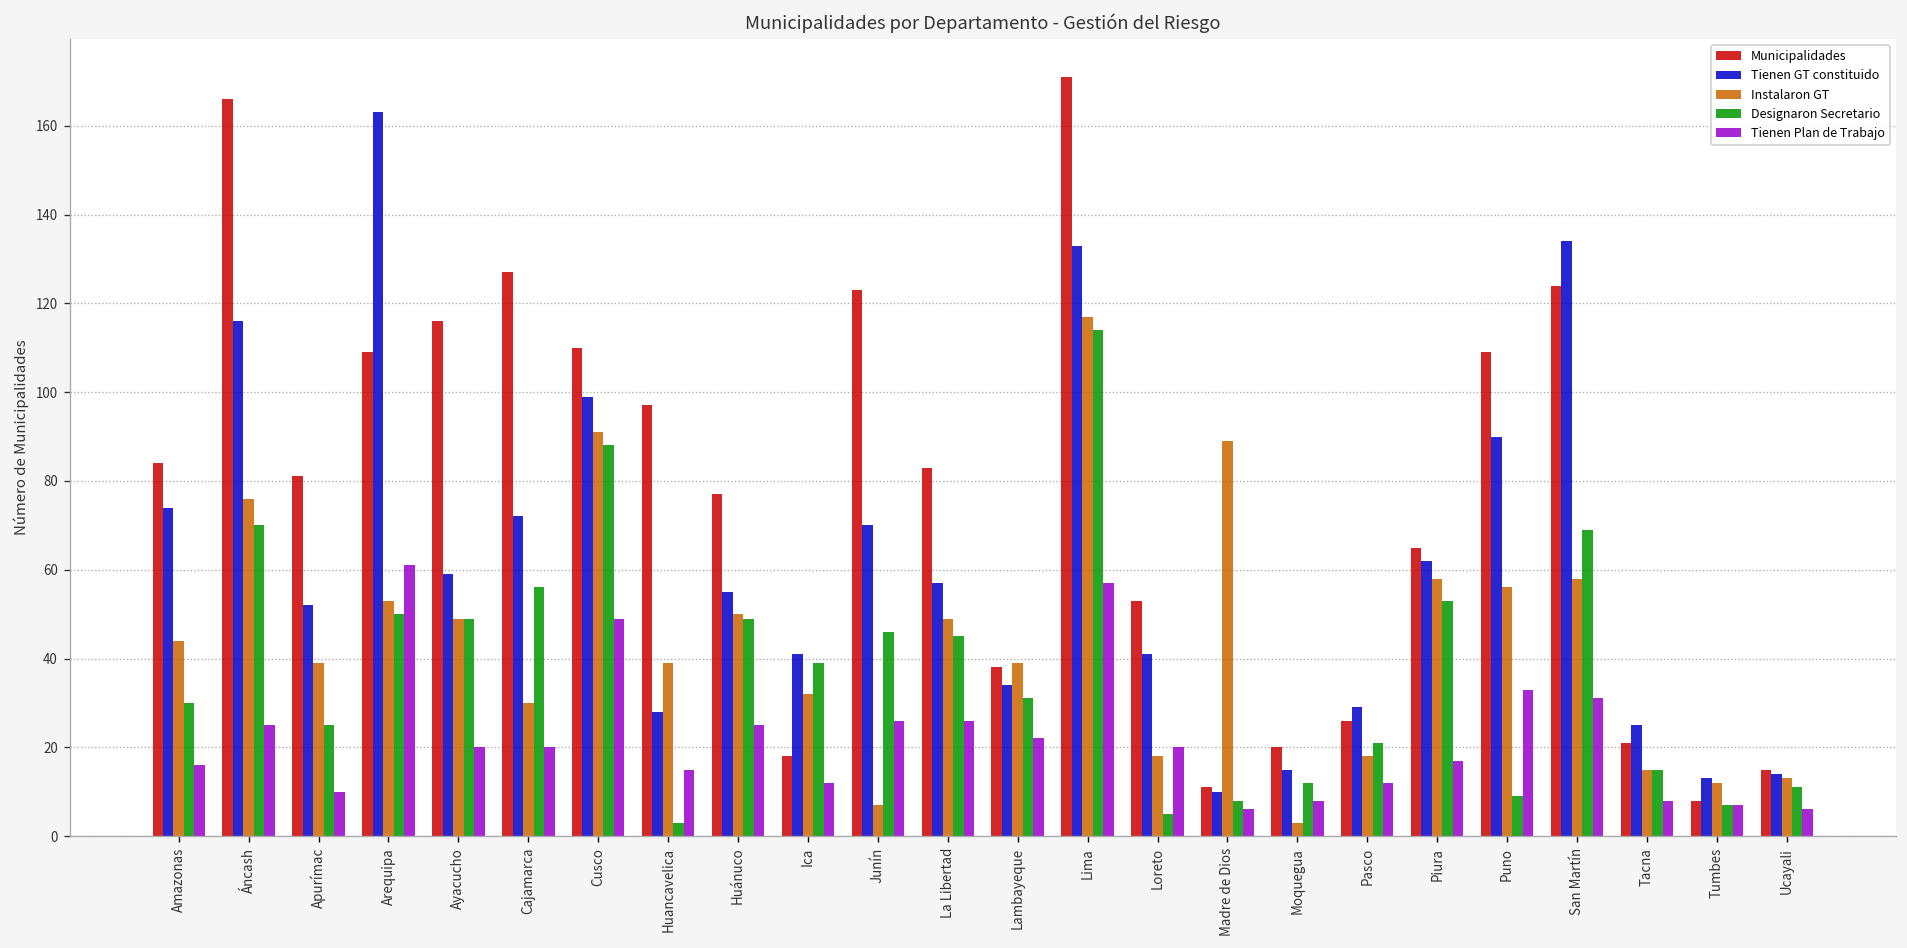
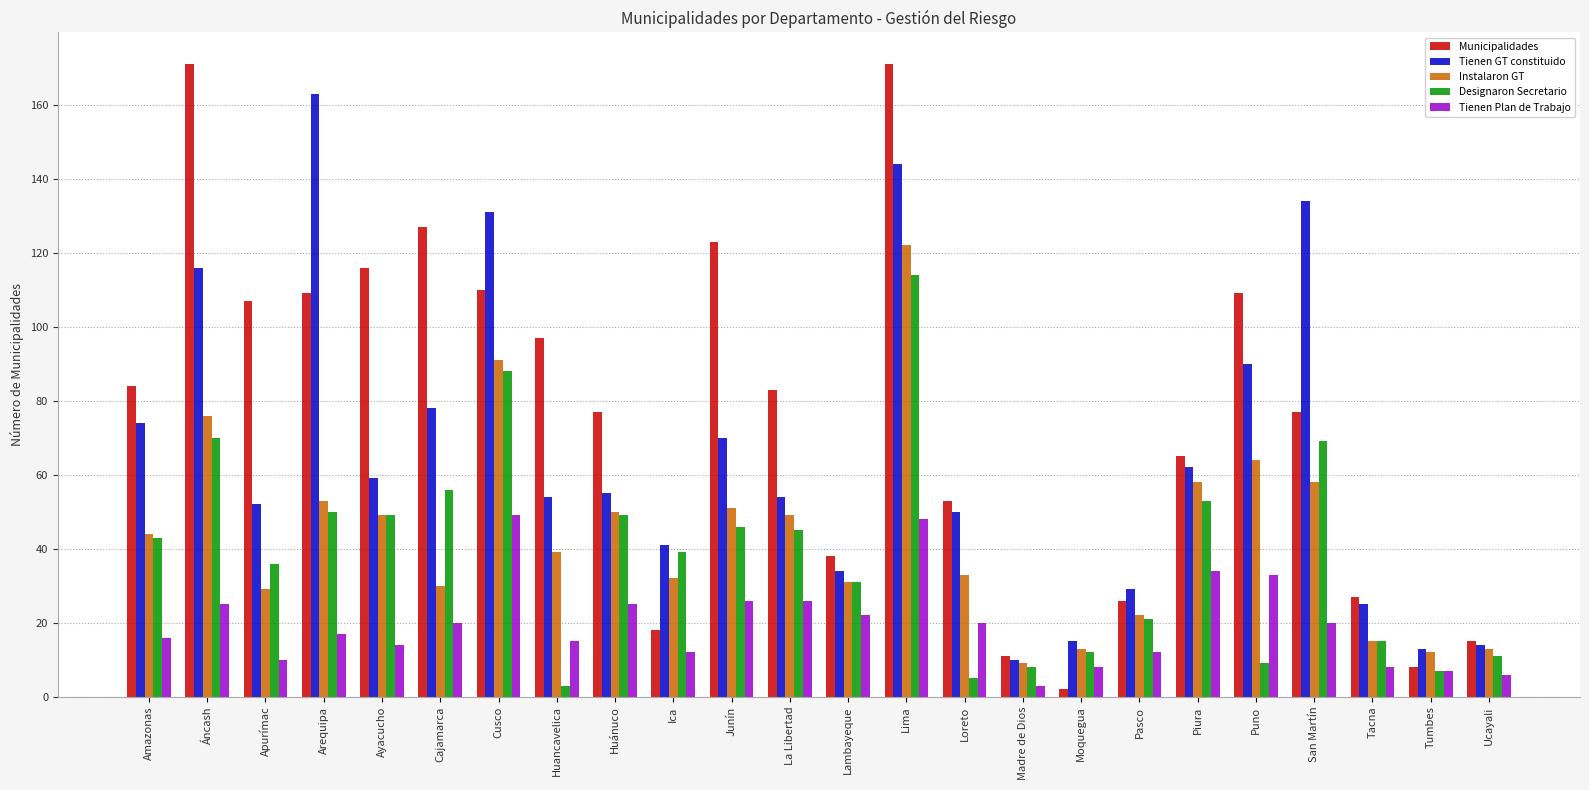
Designaron Secretario, Amazonas: 30 -> 43
Municipalidades, Áncash: 166 -> 171
Municipalidades, Apurímac: 81 -> 107
Instalaron GT, Apurímac: 39 -> 29
Designaron Secretario, Apurímac: 25 -> 36
Tienen Plan de Trabajo, Arequipa: 61 -> 17
Tienen Plan de Trabajo, Ayacucho: 20 -> 14
Tienen GT constituido, Cajamarca: 72 -> 78
Tienen GT constituido, Cusco: 99 -> 131
Tienen GT constituido, Huancavelica: 28 -> 54
Instalaron GT, Junín: 7 -> 51
Tienen GT constituido, La Libertad: 57 -> 54
Instalaron GT, Lambayeque: 39 -> 31
Tienen GT constituido, Lima: 133 -> 144
Instalaron GT, Lima: 117 -> 122
Tienen Plan de Trabajo, Lima: 57 -> 48
Tienen GT constituido, Loreto: 41 -> 50
Instalaron GT, Loreto: 18 -> 33
Instalaron GT, Madre de Dios: 89 -> 9
Tienen Plan de Trabajo, Madre de Dios: 6 -> 3
Municipalidades, Moquegua: 20 -> 2
Instalaron GT, Moquegua: 3 -> 13
Instalaron GT, Pasco: 18 -> 22
Tienen Plan de Trabajo, Piura: 17 -> 34
Instalaron GT, Puno: 56 -> 64
Municipalidades, San Martín: 124 -> 77
Tienen Plan de Trabajo, San Martín: 31 -> 20
Municipalidades, Tacna: 21 -> 27
